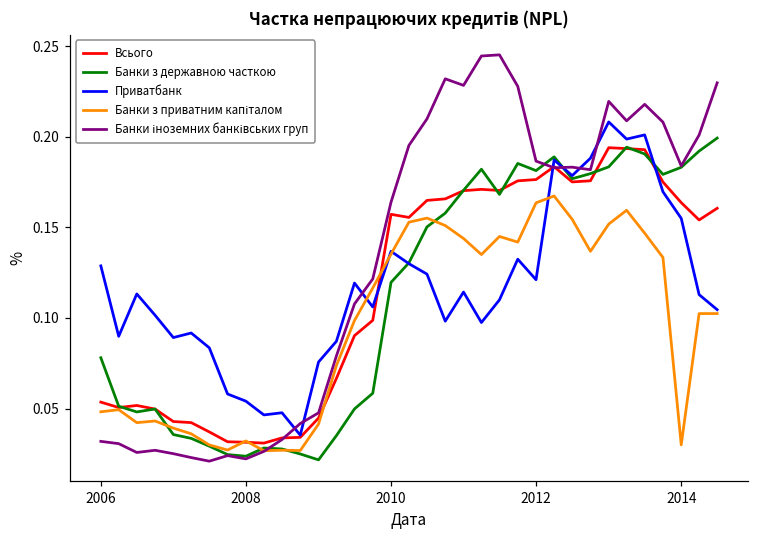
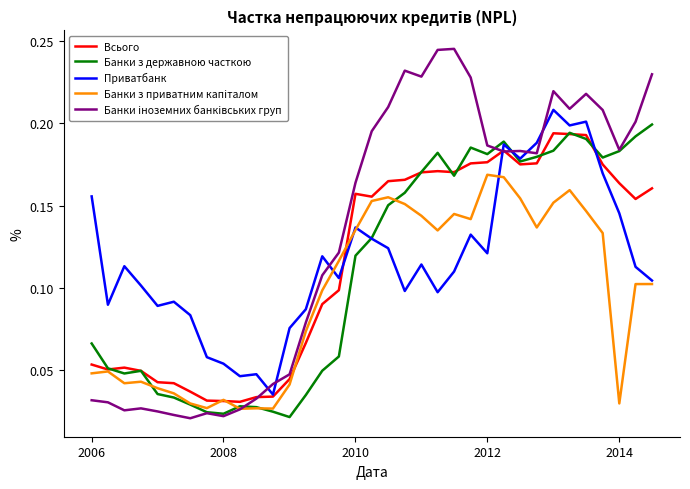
Банки з державною часткою, 2006: 0.078 -> 0.066
Приватбанк, 2006: 0.129 -> 0.156
Банки з приватним капіталом, 2012: 0.164 -> 0.169
Приватбанк, 2014: 0.155 -> 0.145
